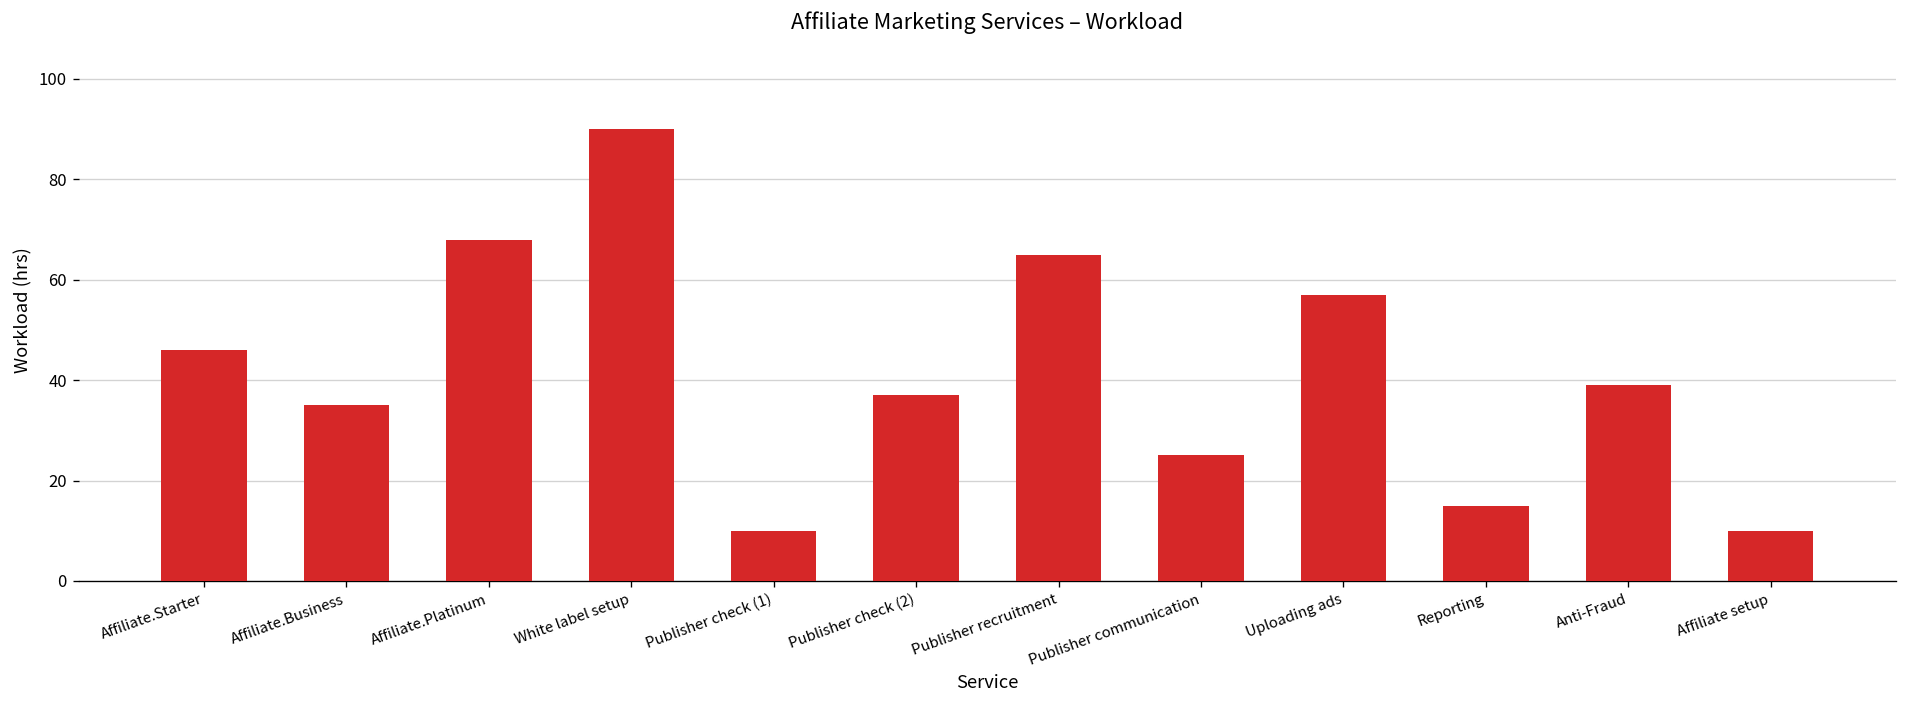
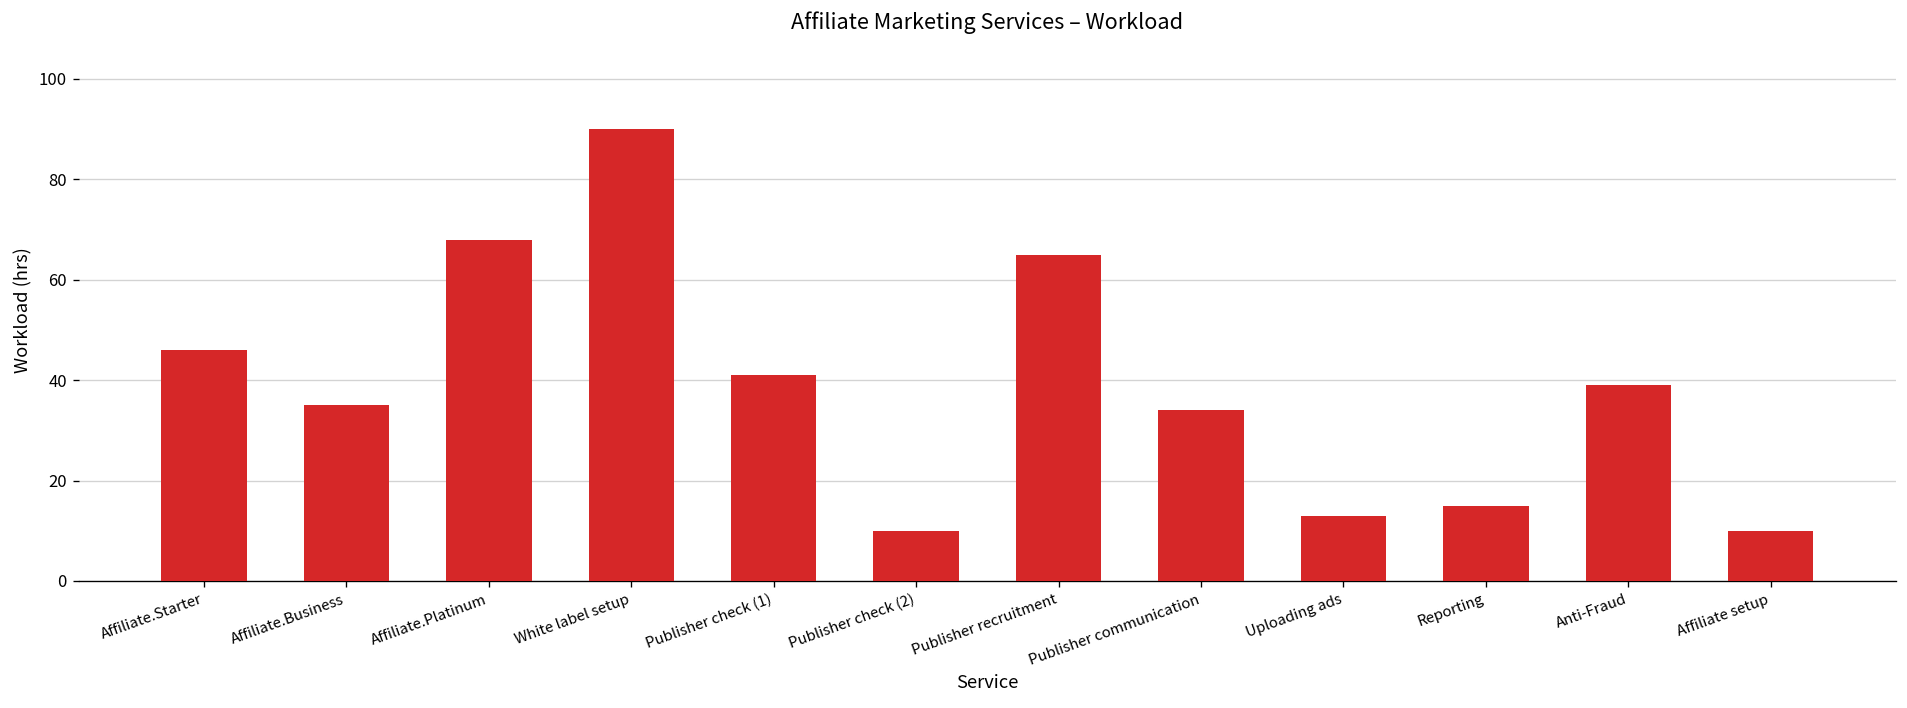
Publisher check (1): 10 -> 41
Publisher check (2): 37 -> 10
Publisher communication: 25 -> 34
Uploading ads: 57 -> 13
